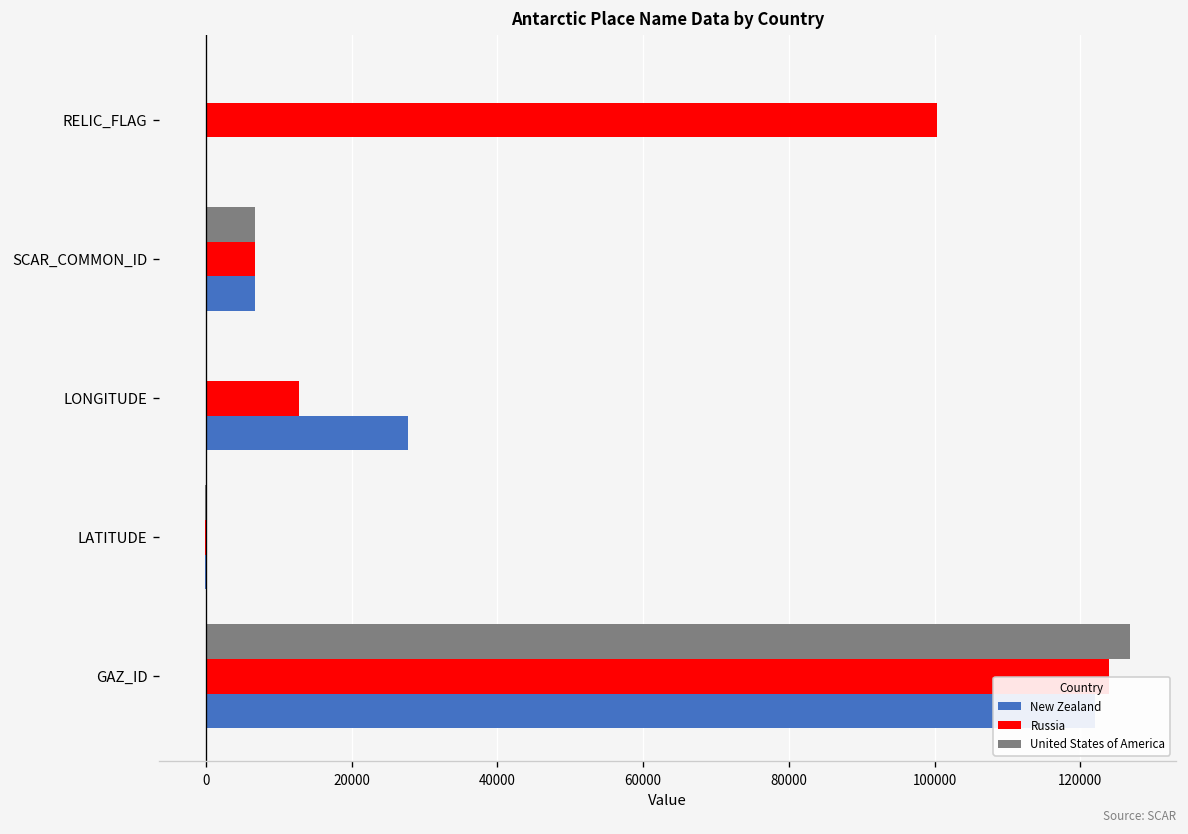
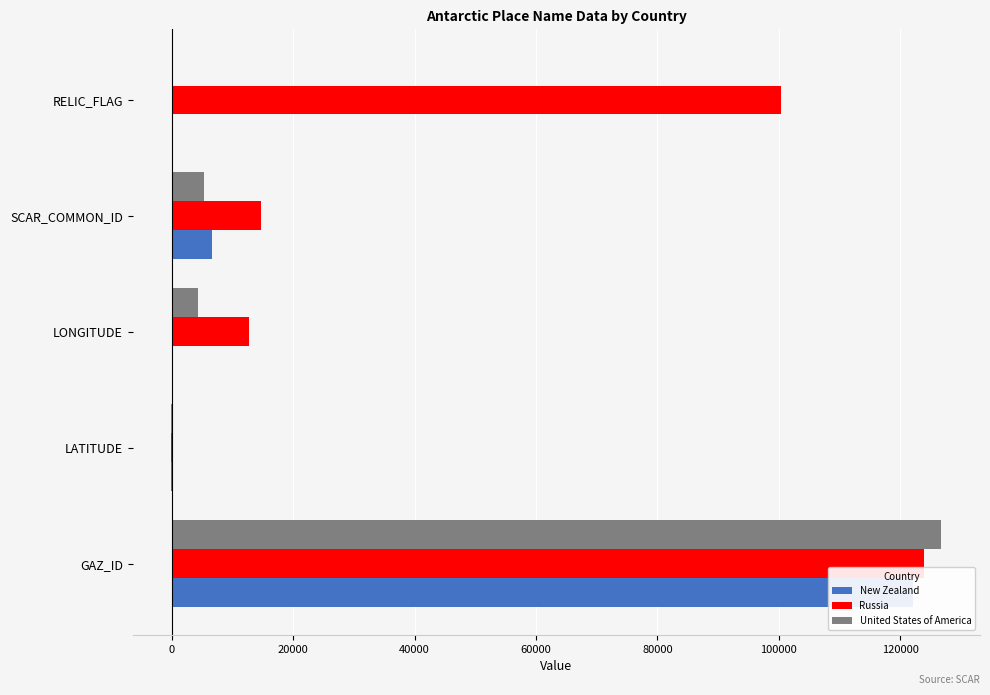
United States of America, SCAR_COMMON_ID: 7000 -> 5000
Russia, SCAR_COMMON_ID: 7000 -> 15000
United States of America, LONGITUDE: 0 -> 4000
New Zealand, LONGITUDE: 28000 -> 0
